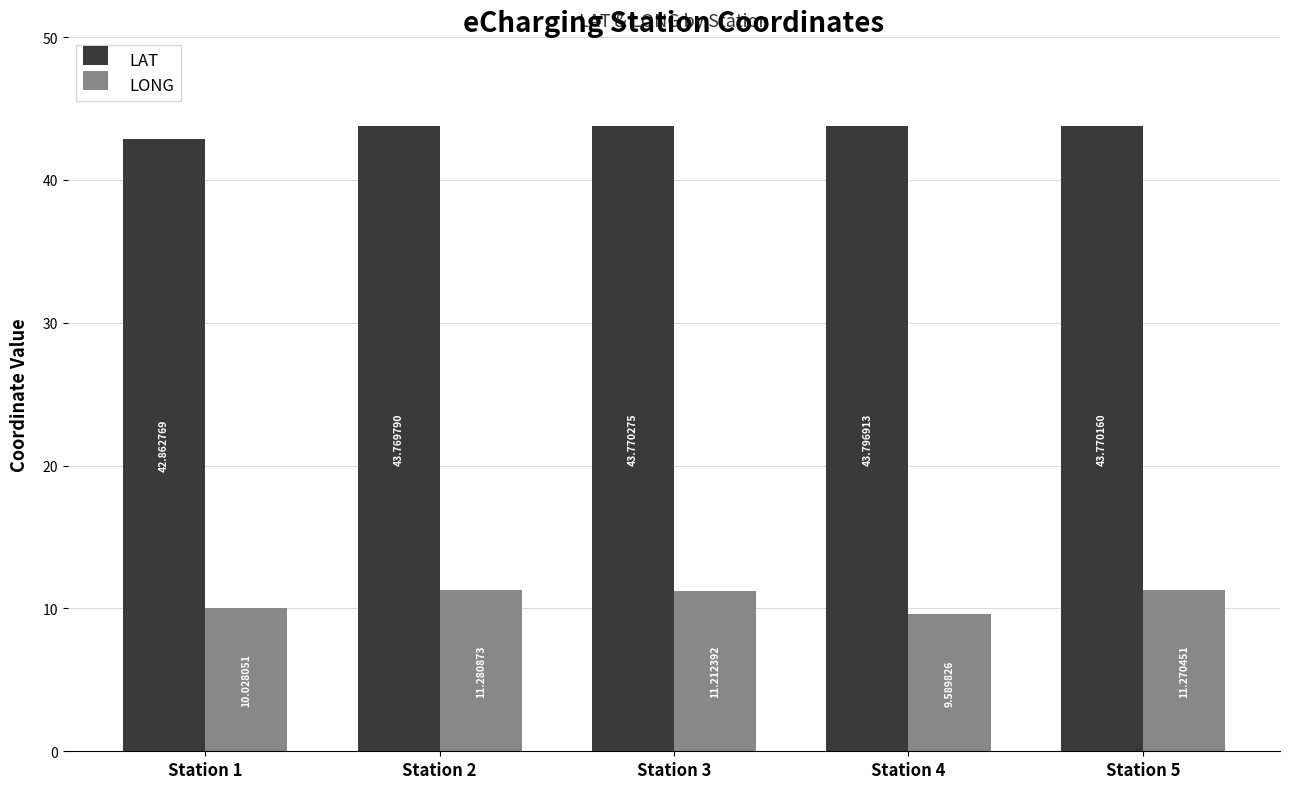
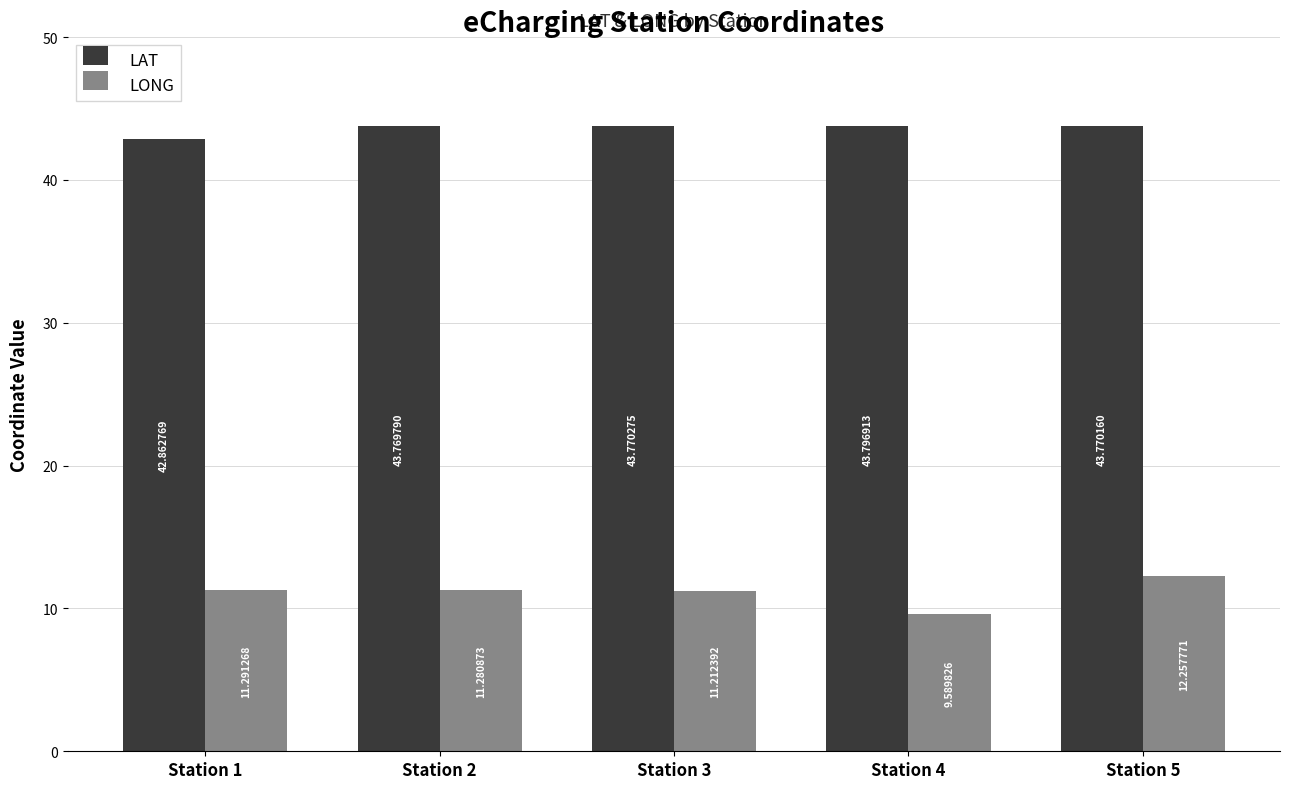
LONG, Station 1: 10.028051 -> 11.291268
LONG, Station 5: 11.270451 -> 12.257771
